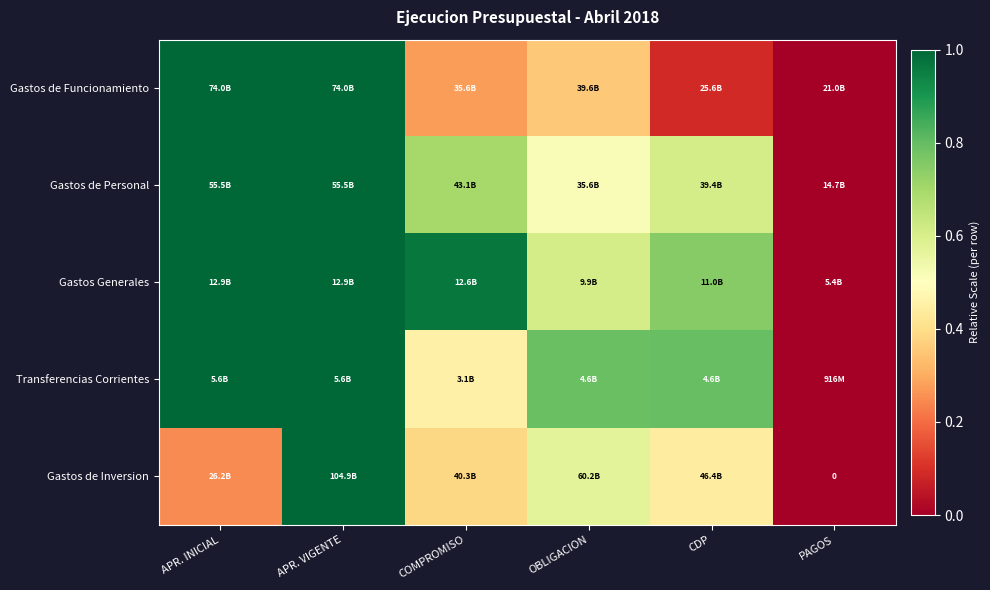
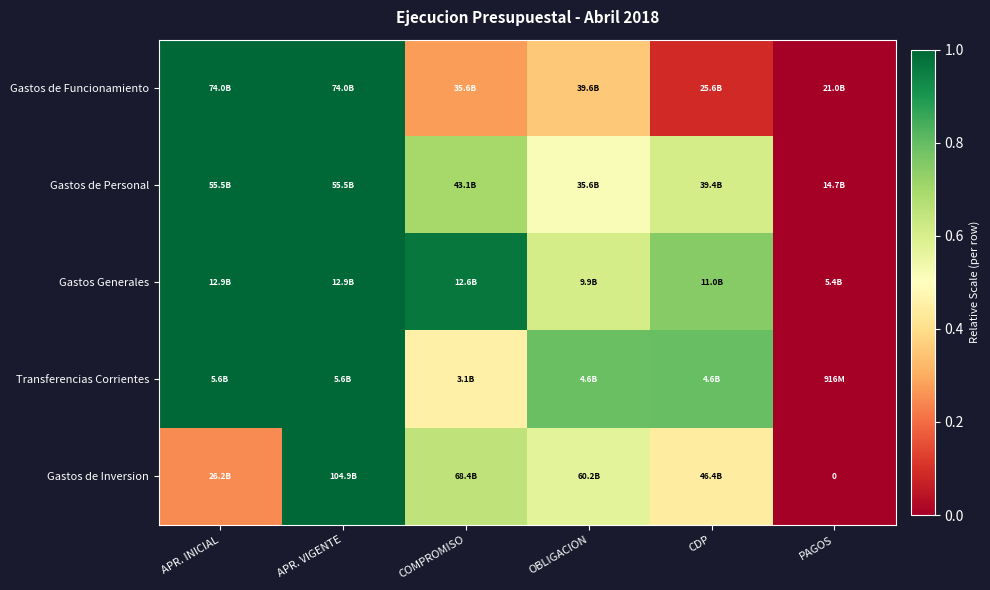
Gastos de Inversion, COMPROMISO: 40.3B -> 68.4B
